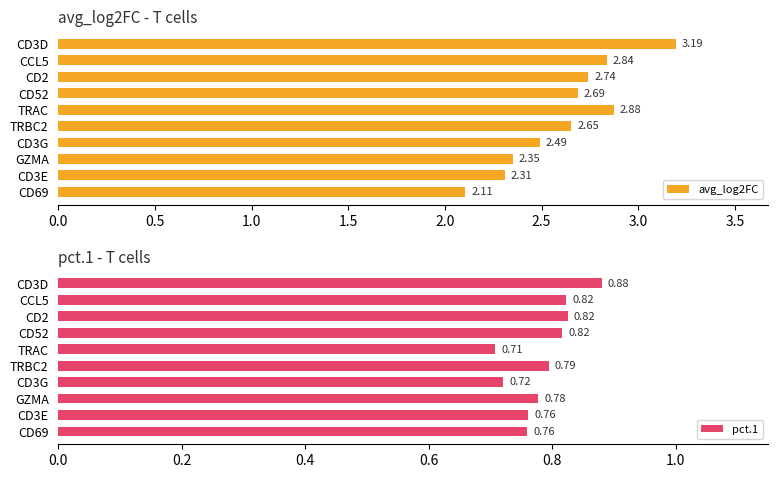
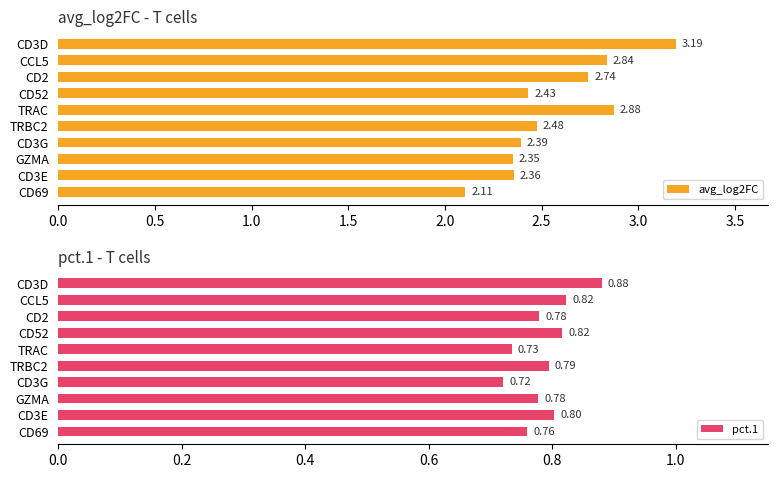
avg_log2FC - T cells, CD52: 2.69 -> 2.43
avg_log2FC - T cells, TRBC2: 2.65 -> 2.48
avg_log2FC - T cells, CD3G: 2.49 -> 2.39
avg_log2FC - T cells, CD3E: 2.31 -> 2.36
pct.1 - T cells, CD2: 0.82 -> 0.78
pct.1 - T cells, TRAC: 0.71 -> 0.73
pct.1 - T cells, CD3E: 0.76 -> 0.80
